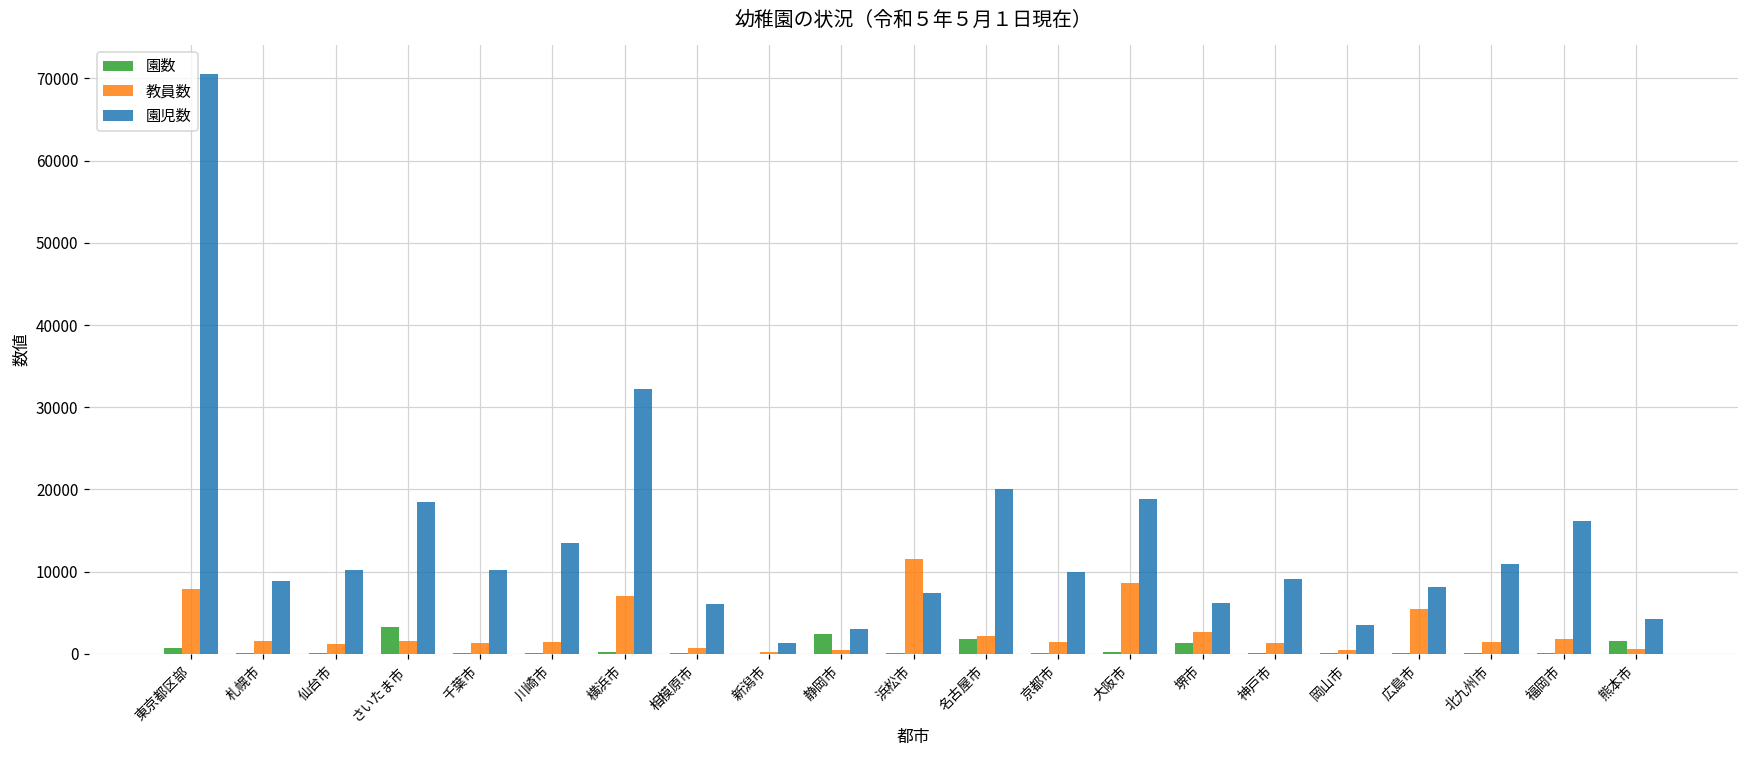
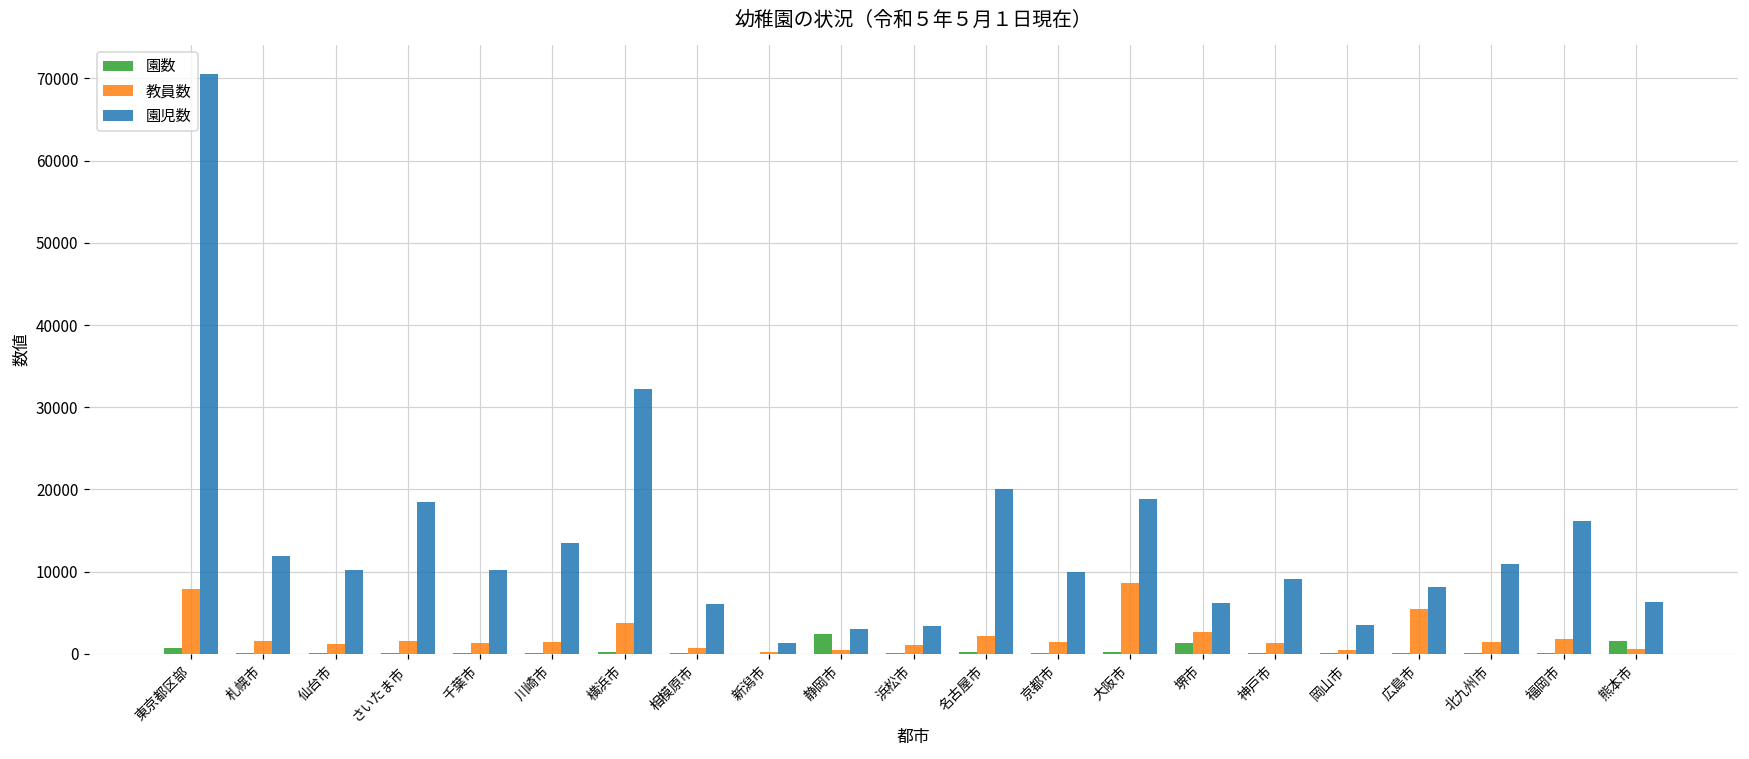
園児数, 札幌市: 9000 -> 12000
園数, さいたま市: 3000 -> 0
教員数, 横浜市: 7000 -> 4000
教員数, 浜松市: 12000 -> 1000
園児数, 浜松市: 7000 -> 3000
園数, 名古屋市: 2000 -> 0
園児数, 熊本市: 4000 -> 6000
